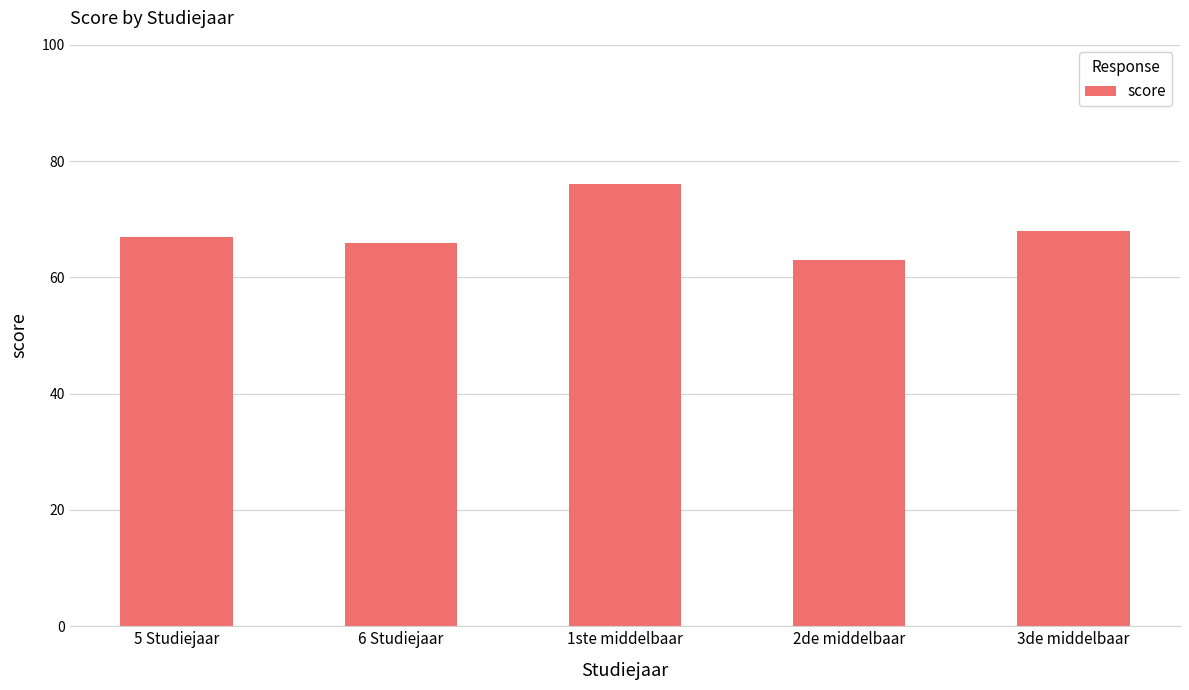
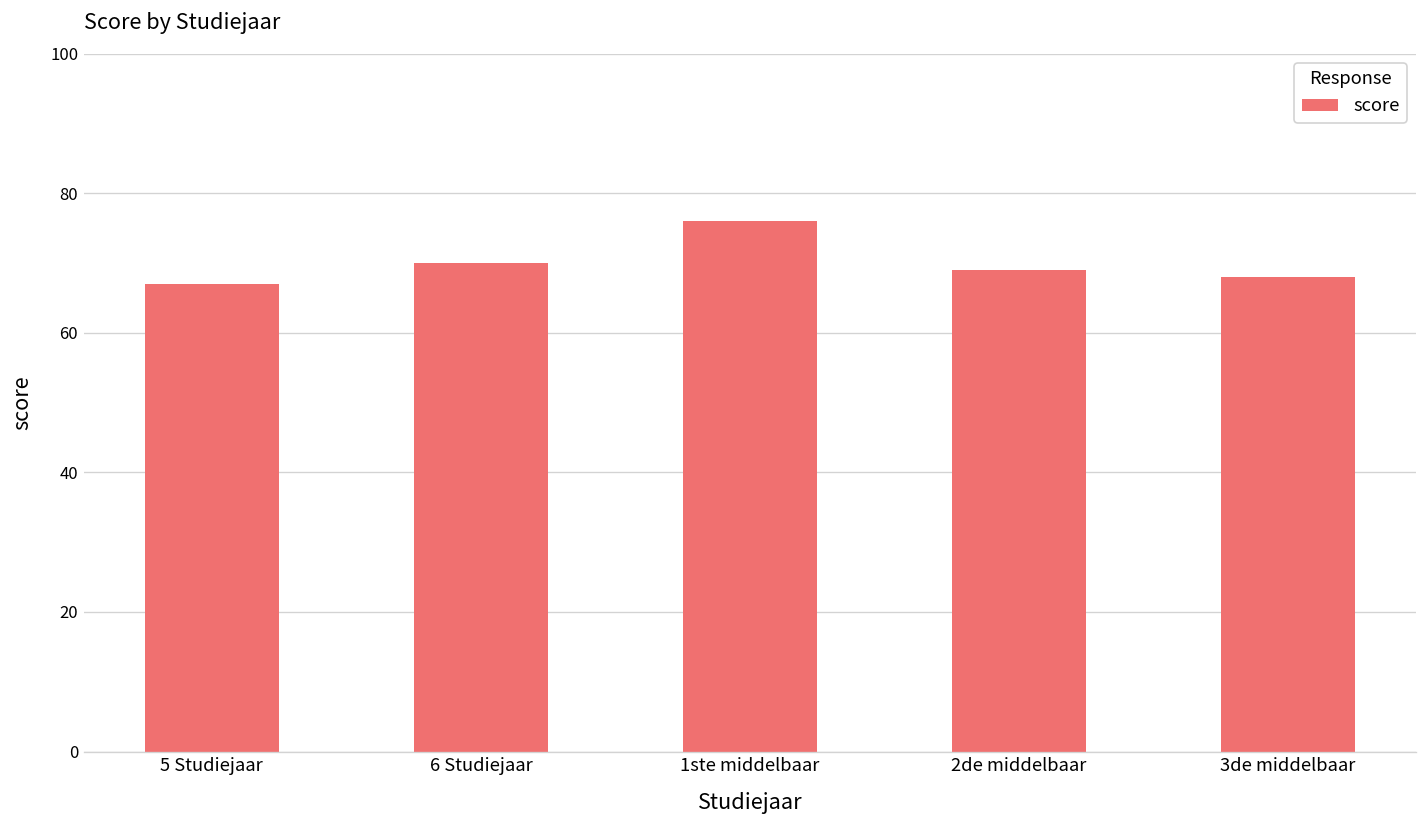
6 Studiejaar: 66 -> 70
2de middelbaar: 63 -> 69
